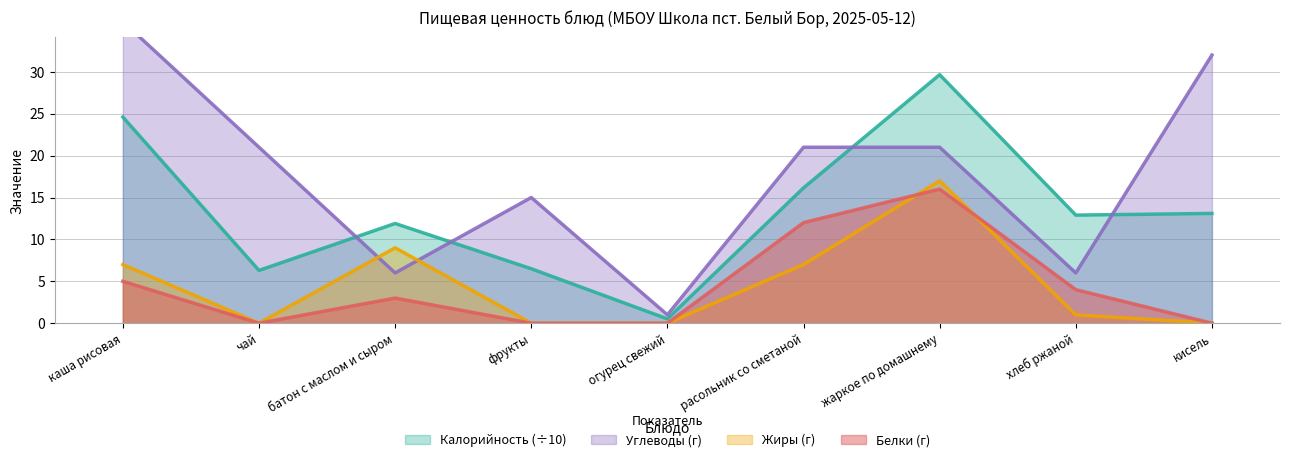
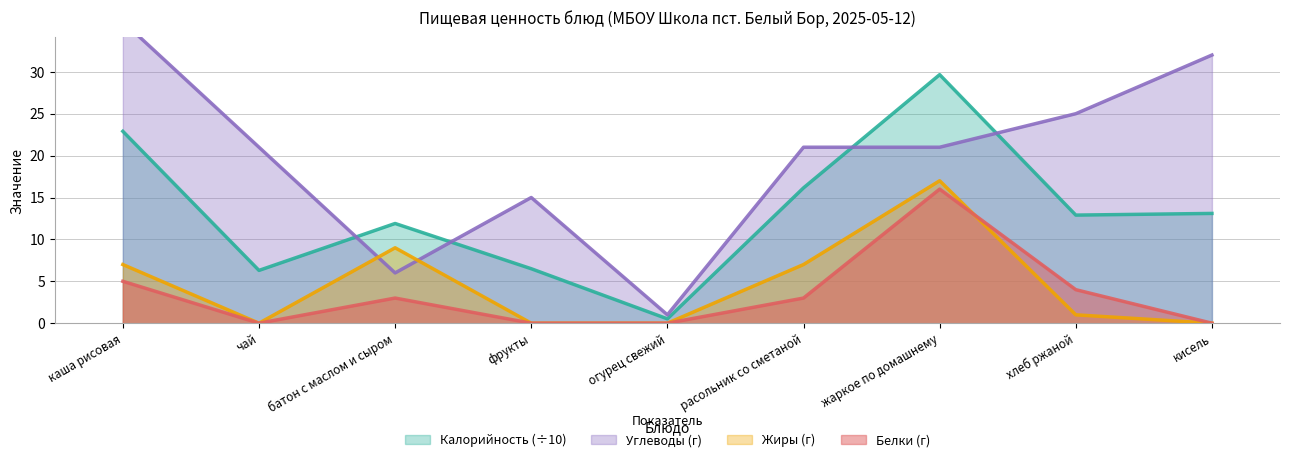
Калорийность (÷10), каша рисовая: 25 -> 23
Белки (г), расольник со сметаной: 12 -> 3
Углеводы (г), хлеб ржаной: 6 -> 25
